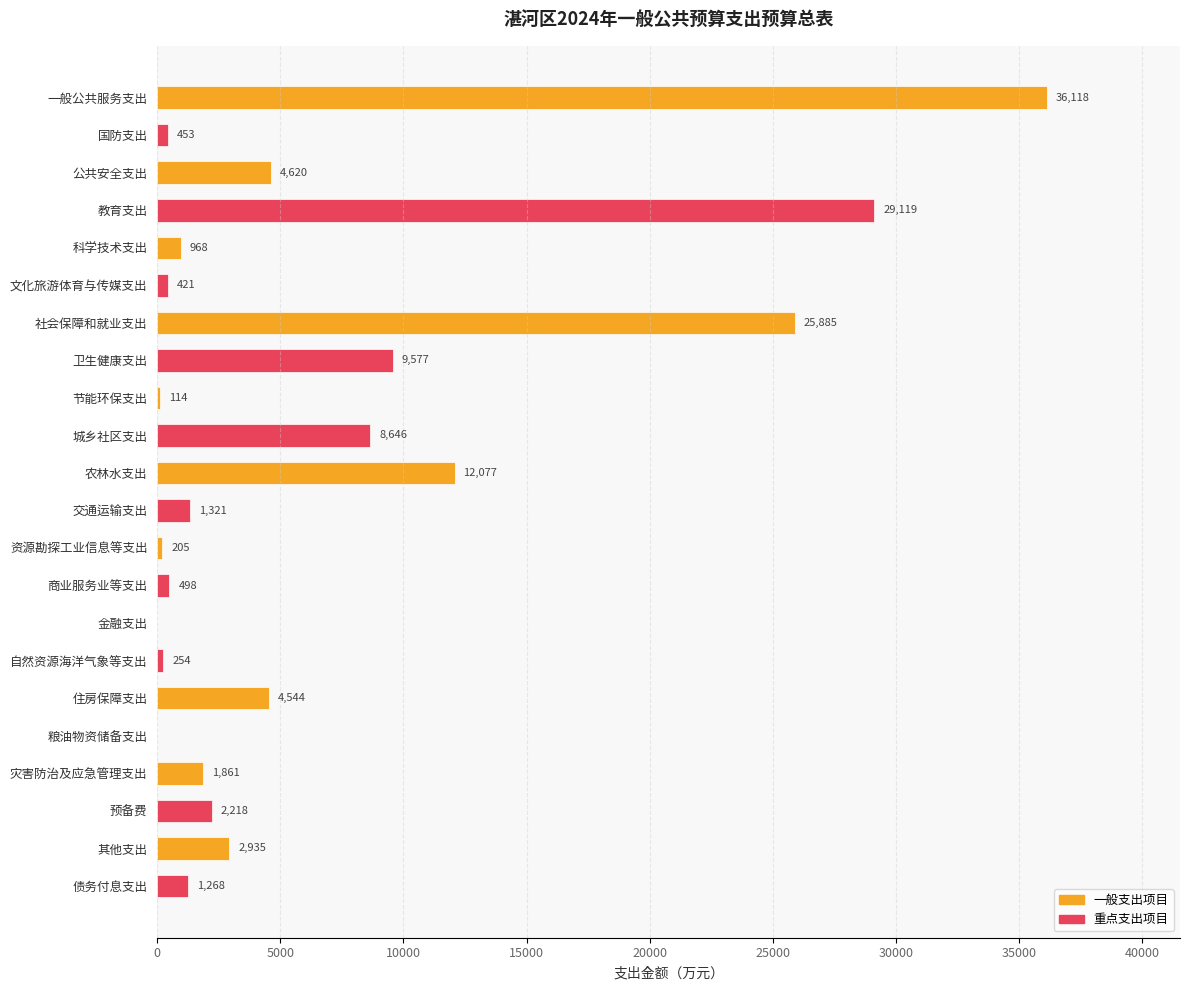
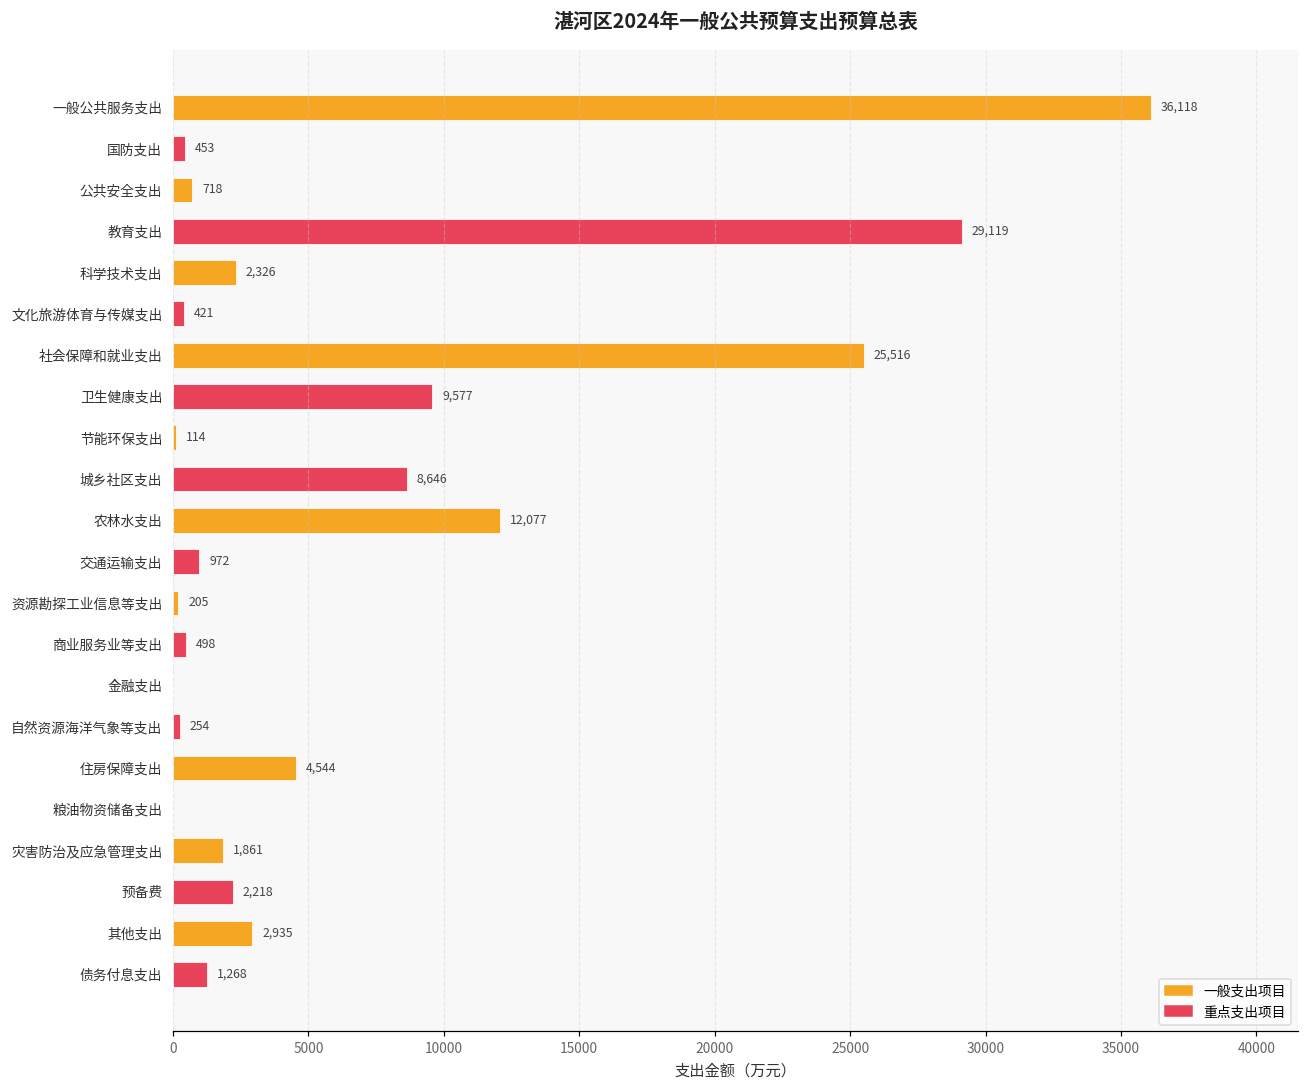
公共安全支出: 4,620 -> 718
科学技术支出: 968 -> 2,326
社会保障和就业支出: 25,885 -> 25,516
交通运输支出: 1,321 -> 972
